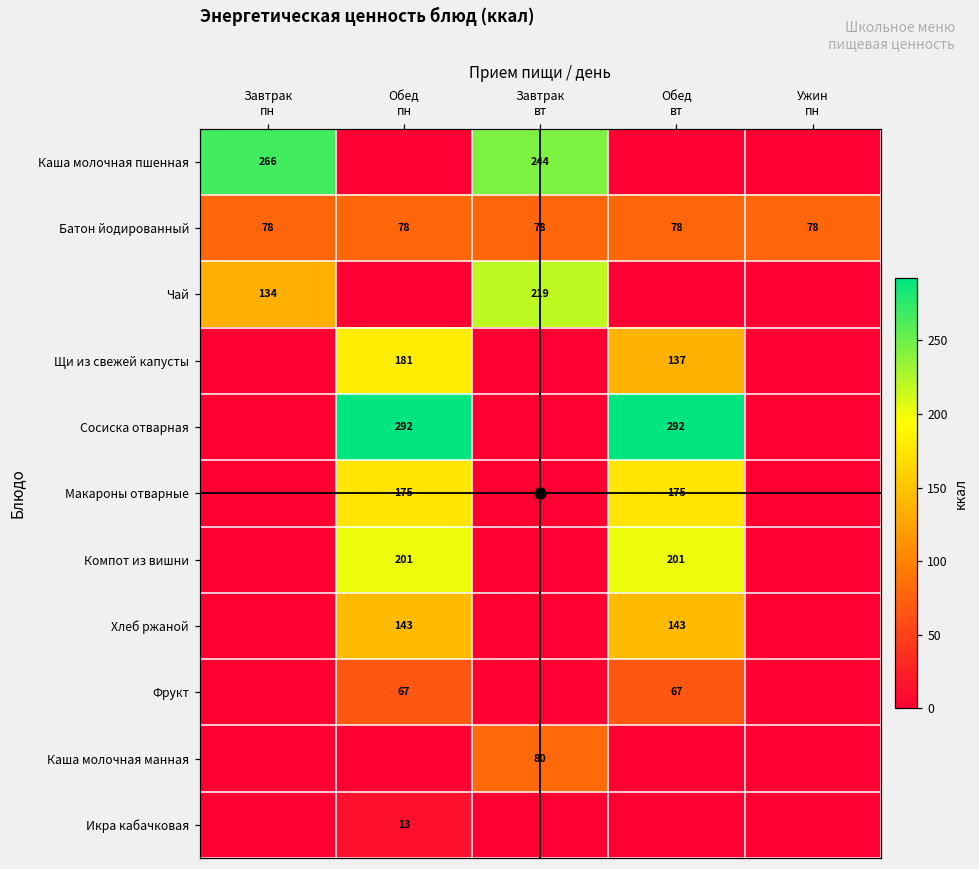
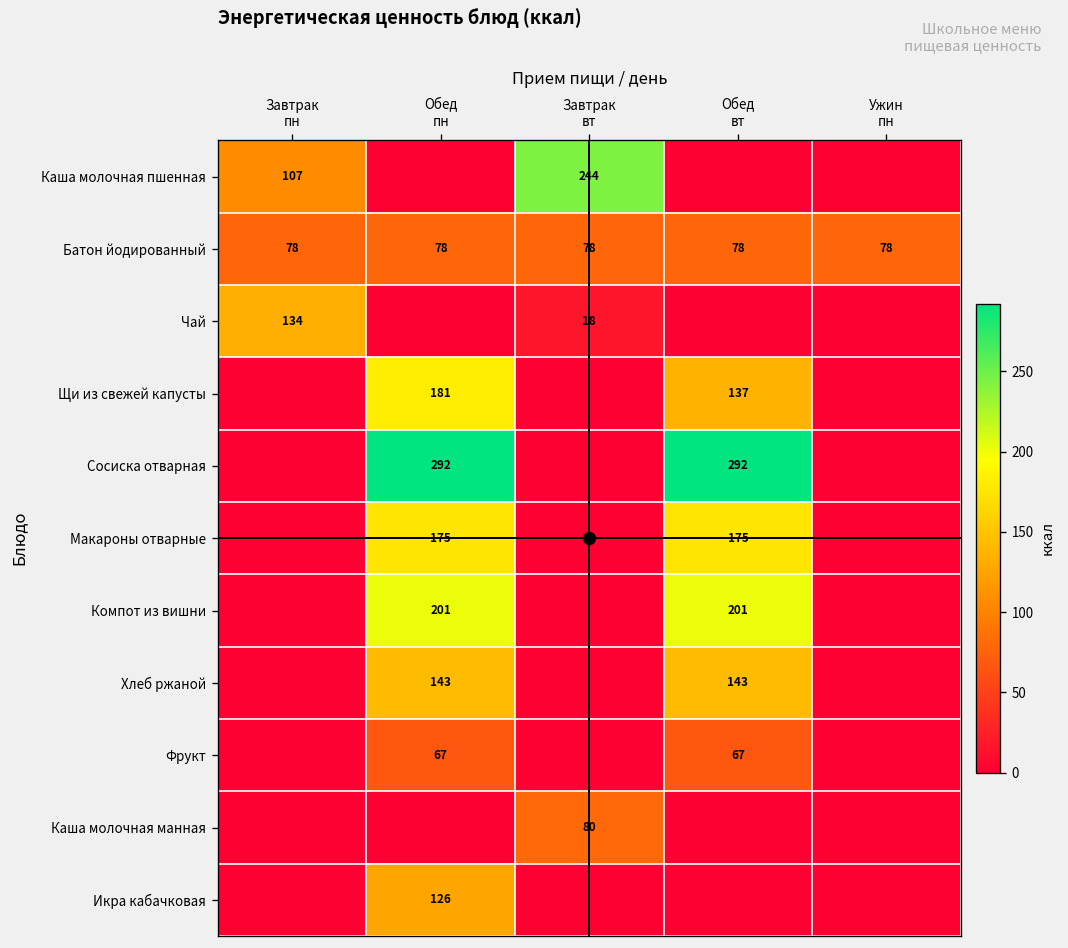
Каша молочная пшенная, Завтрак пн: 266 -> 107
Чай, Завтрак вт: 219 -> 18
Икра кабачковая, Обед пн: 13 -> 126
